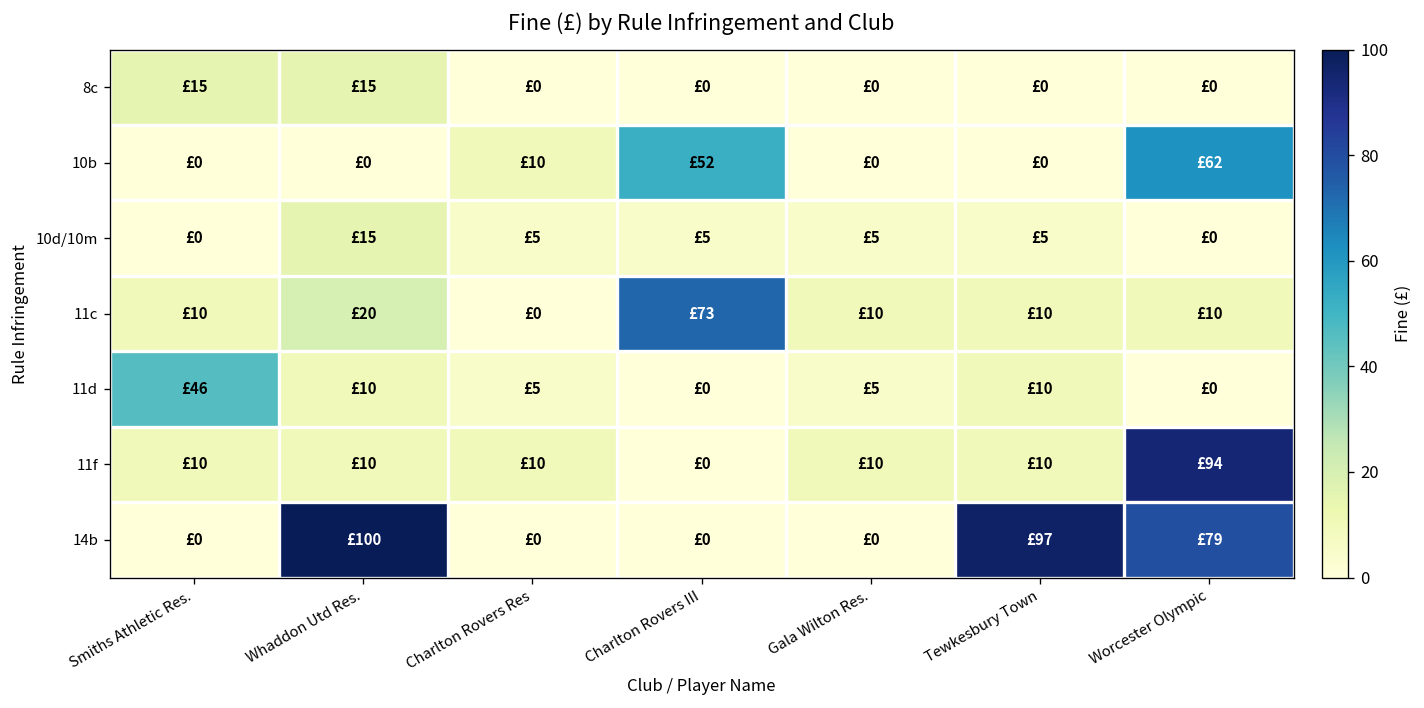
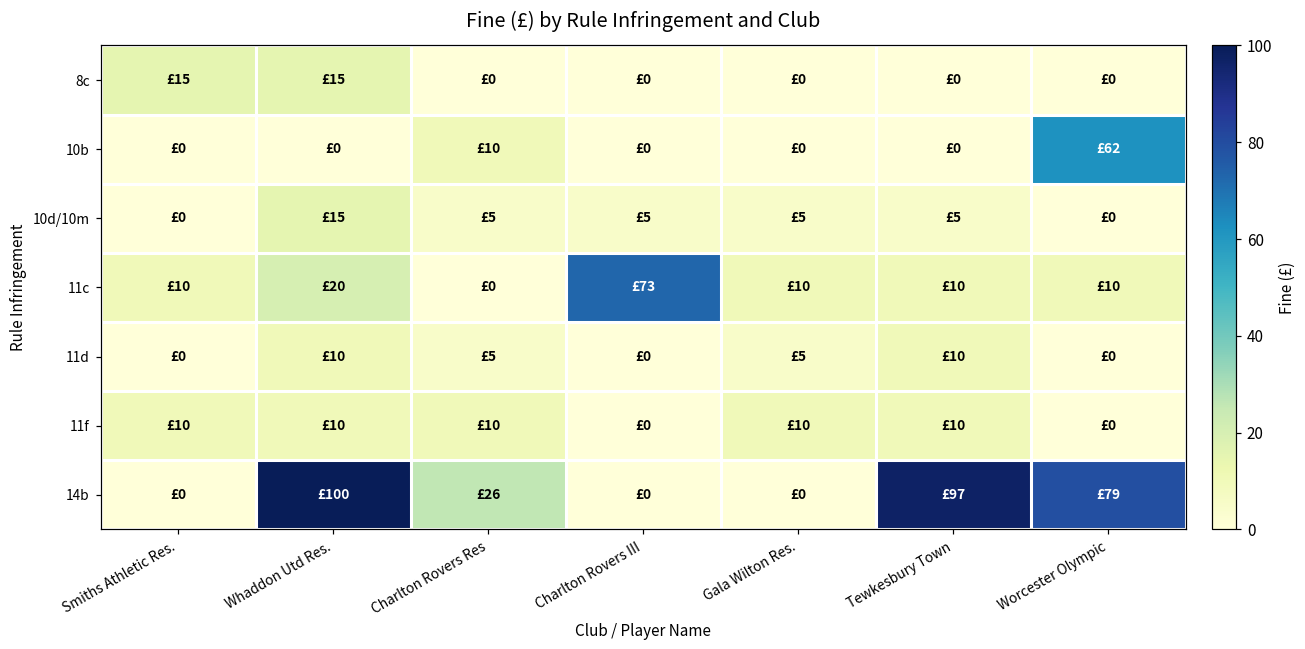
10b, Charlton Rovers III: £52 -> £0
11d, Smiths Athletic Res.: £46 -> £0
11f, Worcester Olympic: £94 -> £0
14b, Charlton Rovers Res: £0 -> £26
